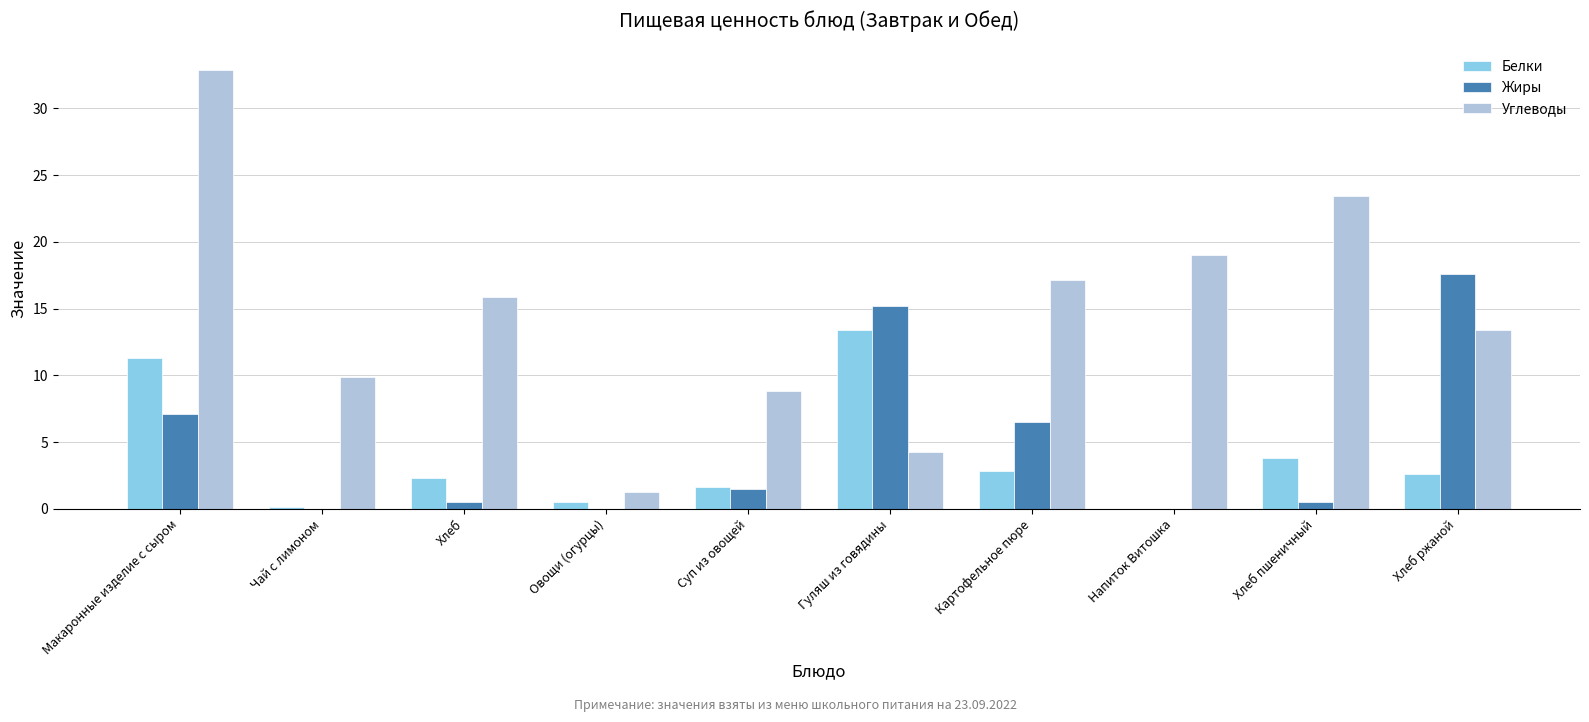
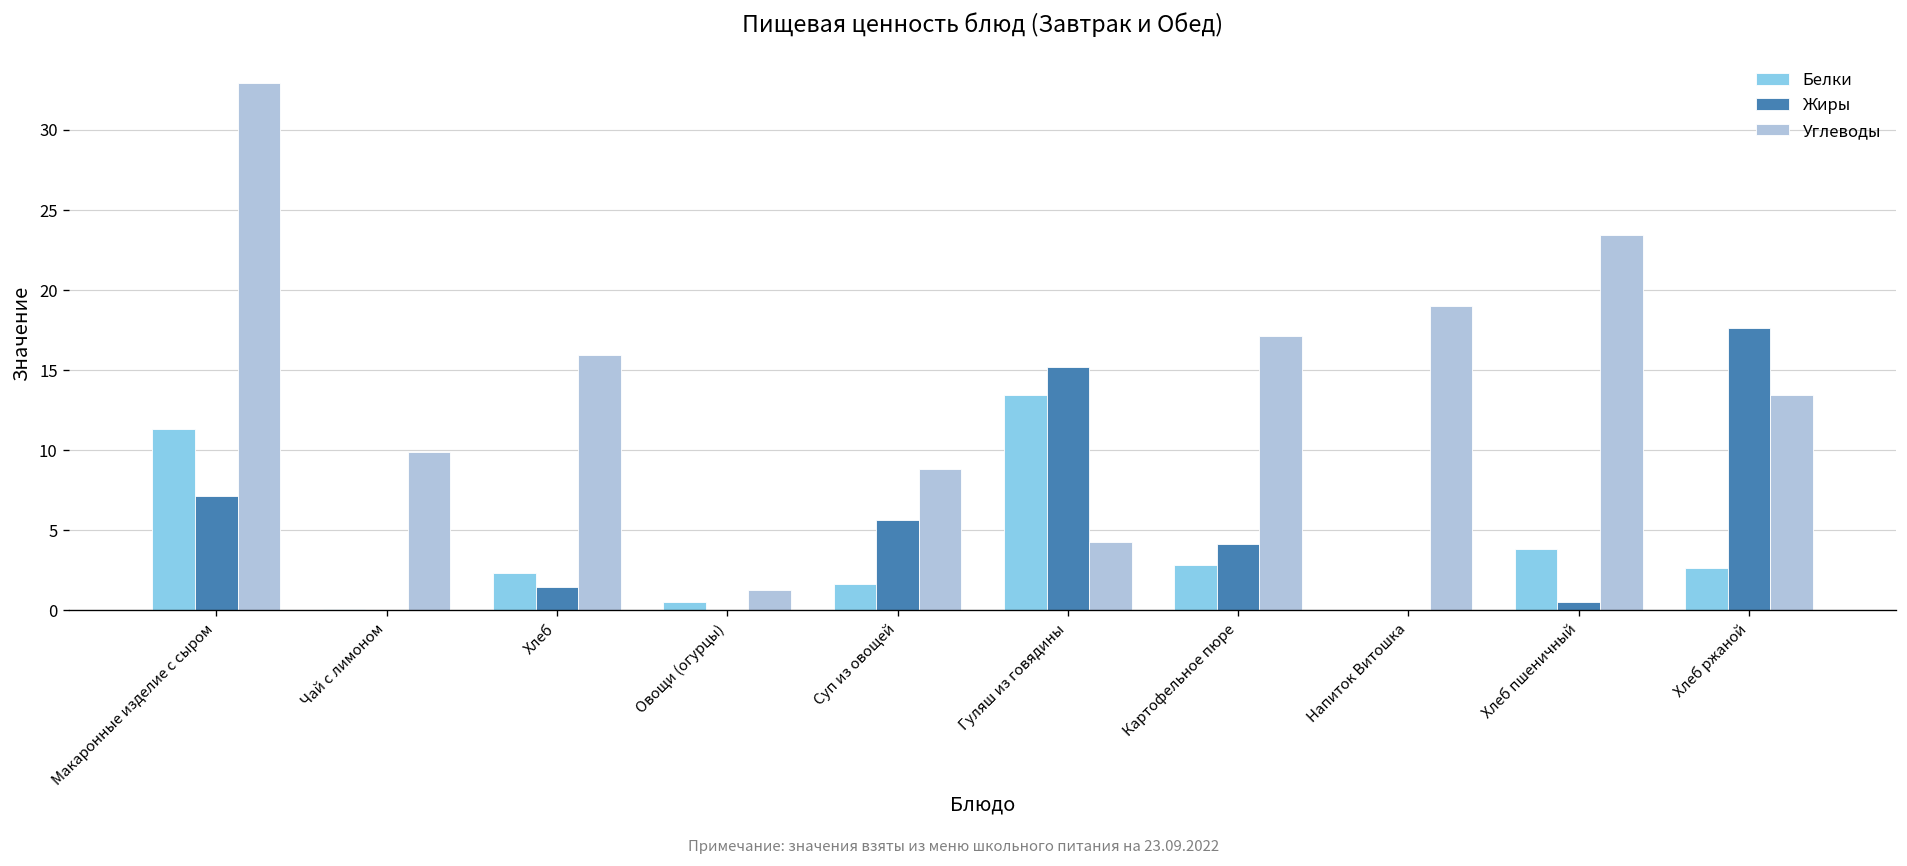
Жиры, Хлеб: 0.5 -> 1.4
Жиры, Суп из овощей: 1.5 -> 5.6
Жиры, Картофельное пюре: 6.5 -> 4.1
